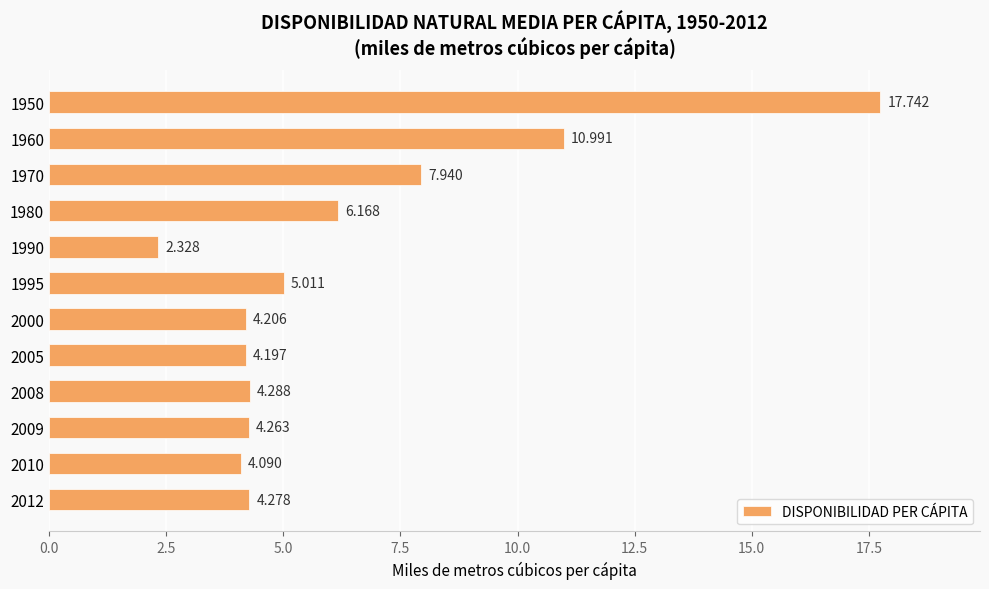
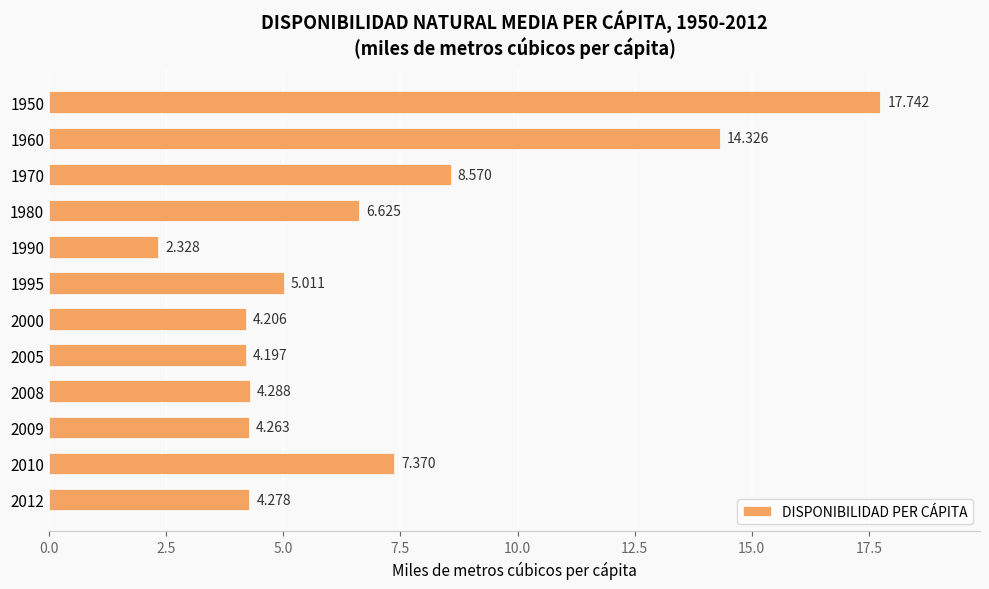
1960: 10.991 -> 14.326
1970: 7.940 -> 8.570
1980: 6.168 -> 6.625
2010: 4.090 -> 7.370
